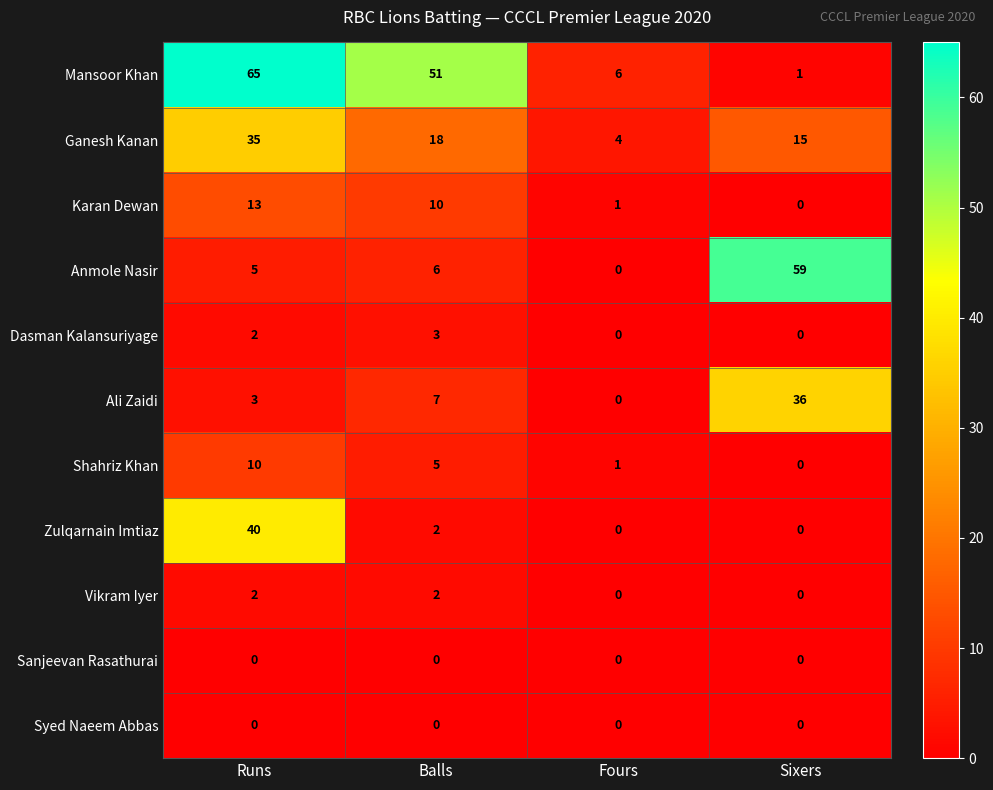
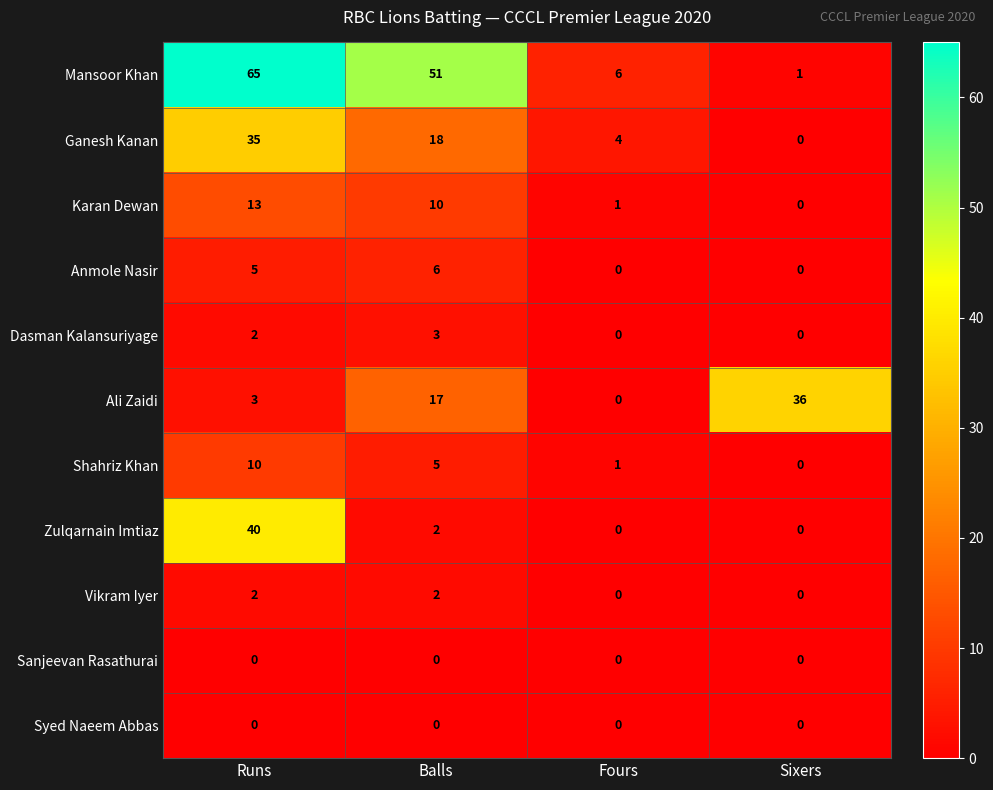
Ganesh Kanan, Sixers: 15 -> 0
Anmole Nasir, Sixers: 59 -> 0
Ali Zaidi, Balls: 7 -> 17
